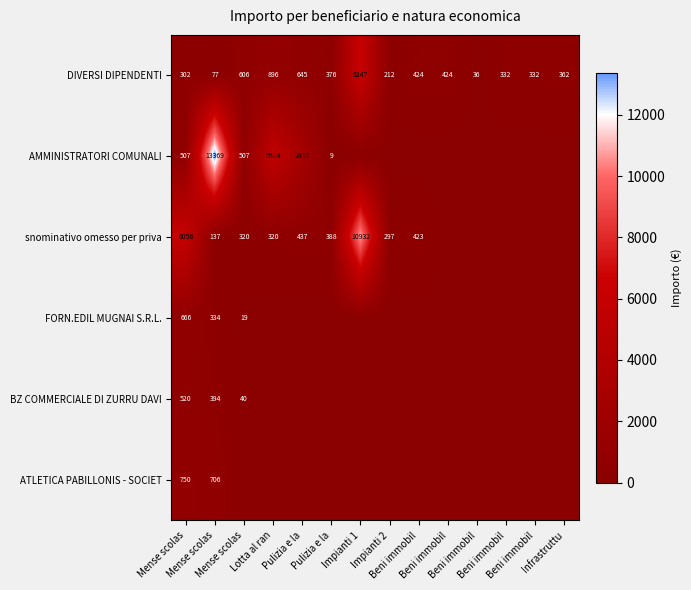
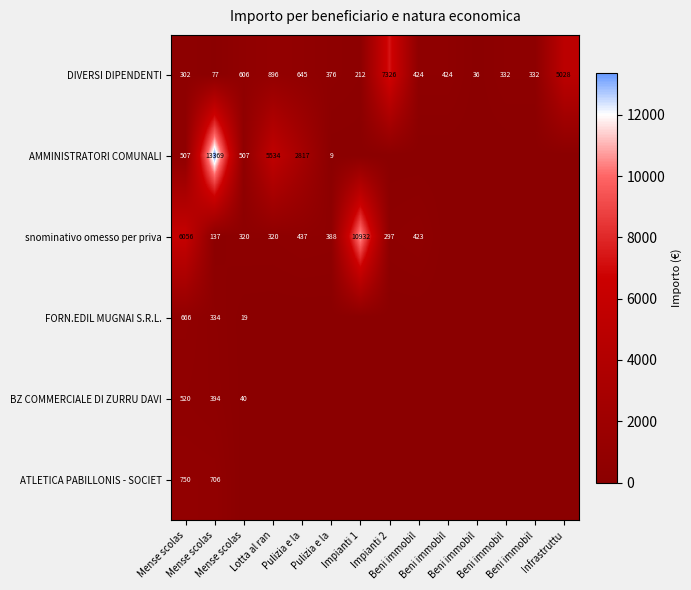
DIVERSI DIPENDENTI, Impianti 1: 6247 -> 212
DIVERSI DIPENDENTI, Impianti 2: 212 -> 7326
DIVERSI DIPENDENTI, Infrastruttu: 362 -> 5028
